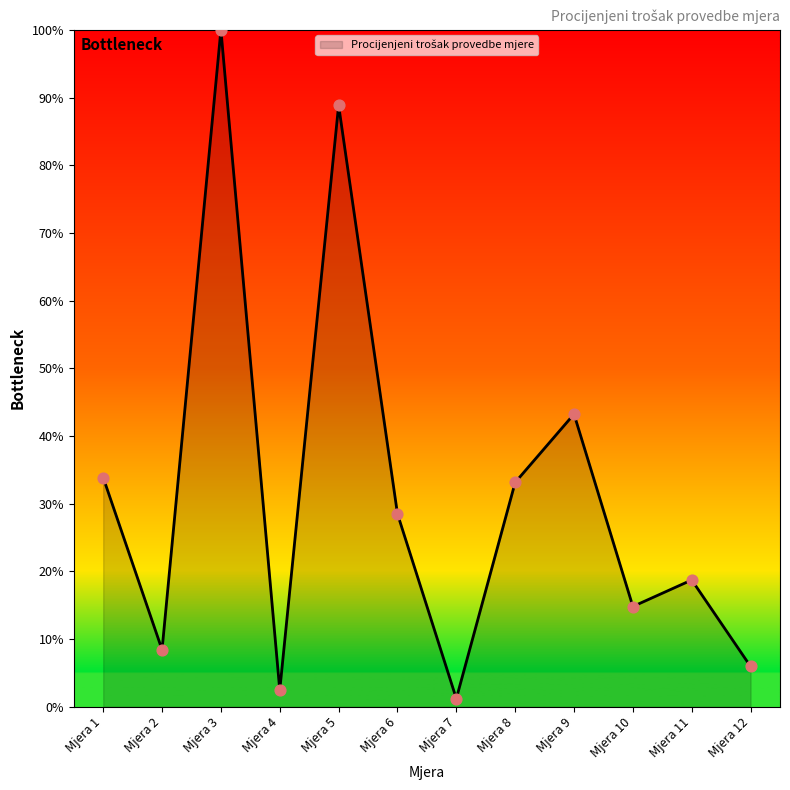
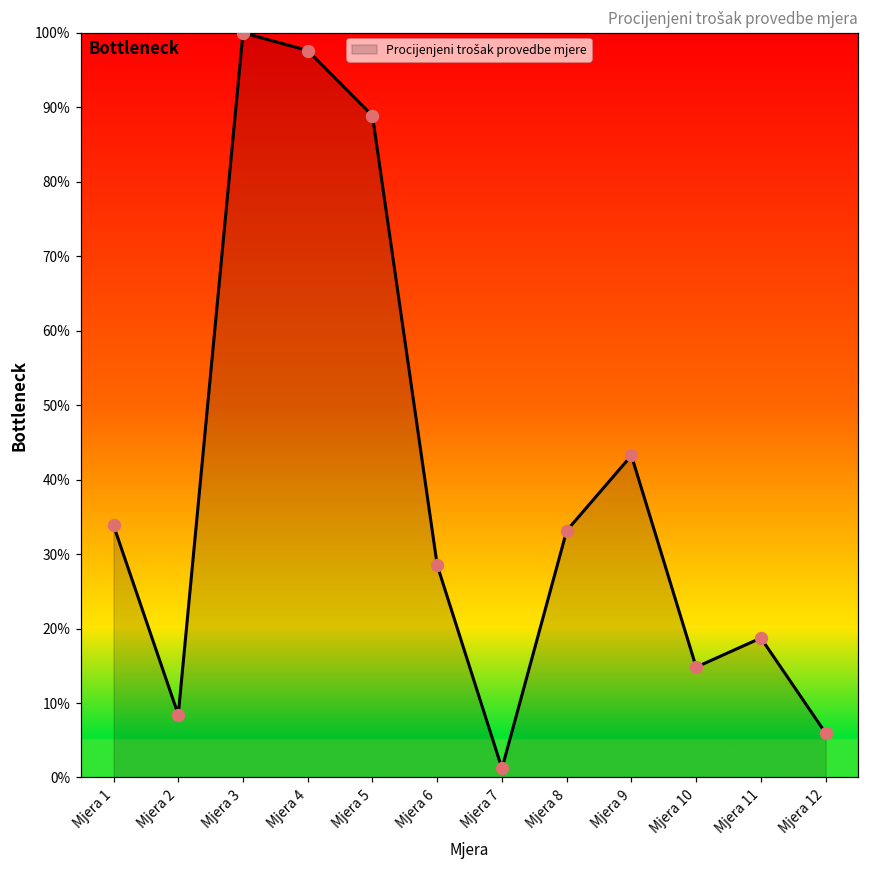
Mjera 4: 2% -> 98%
